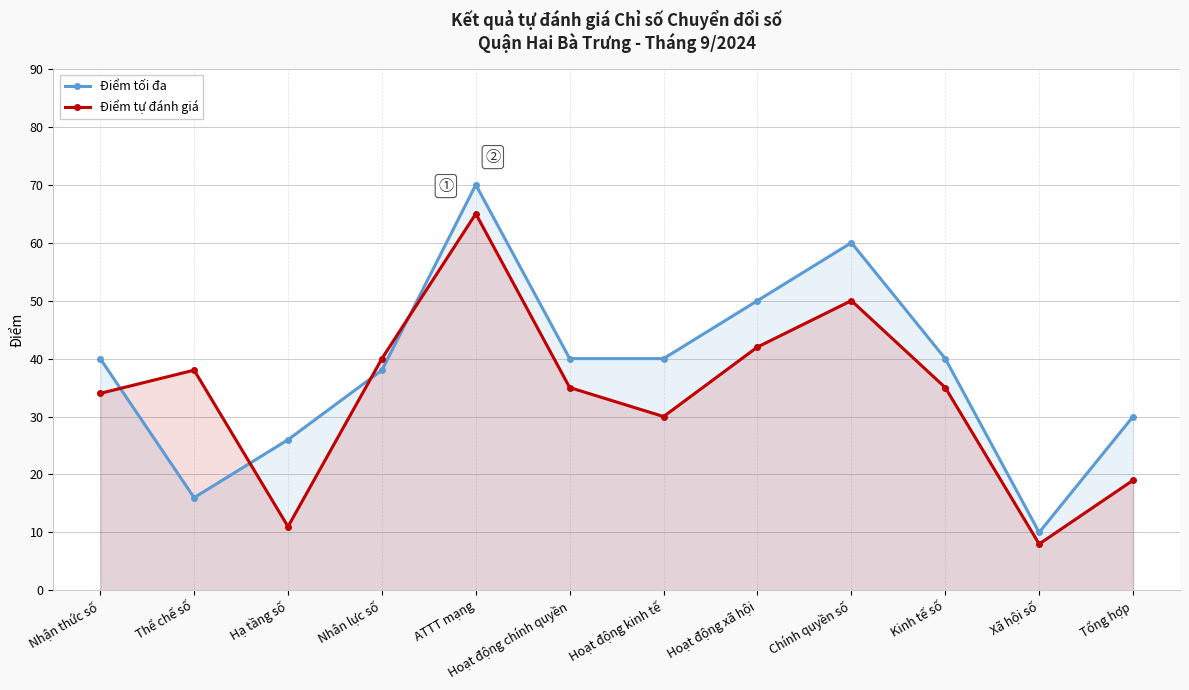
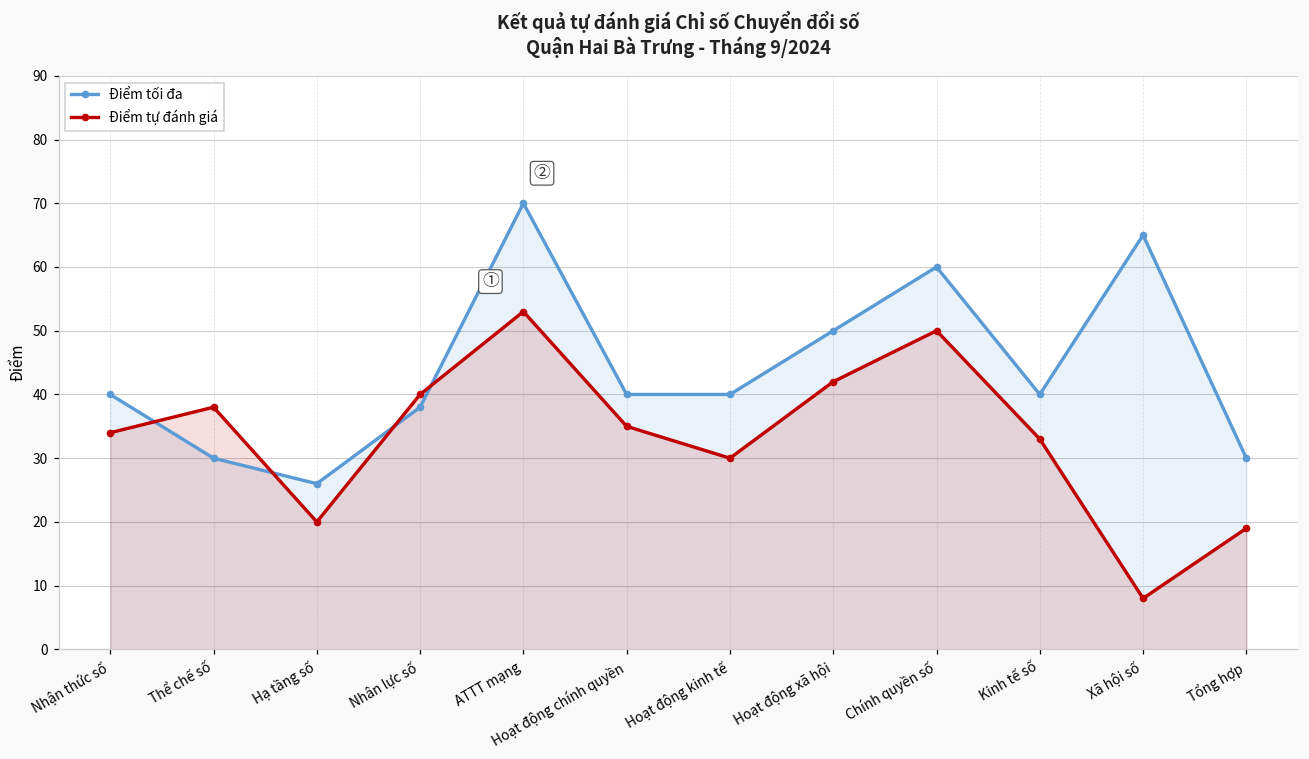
Điểm tối đa, Thể chế số: 16 -> 30
Điểm tự đánh giá, Hạ tầng số: 11 -> 20
Điểm tự đánh giá, ATTT mạng: 65 -> 53
Điểm tự đánh giá, Kinh tế số: 35 -> 33
Điểm tối đa, Xã hội số: 10 -> 65
